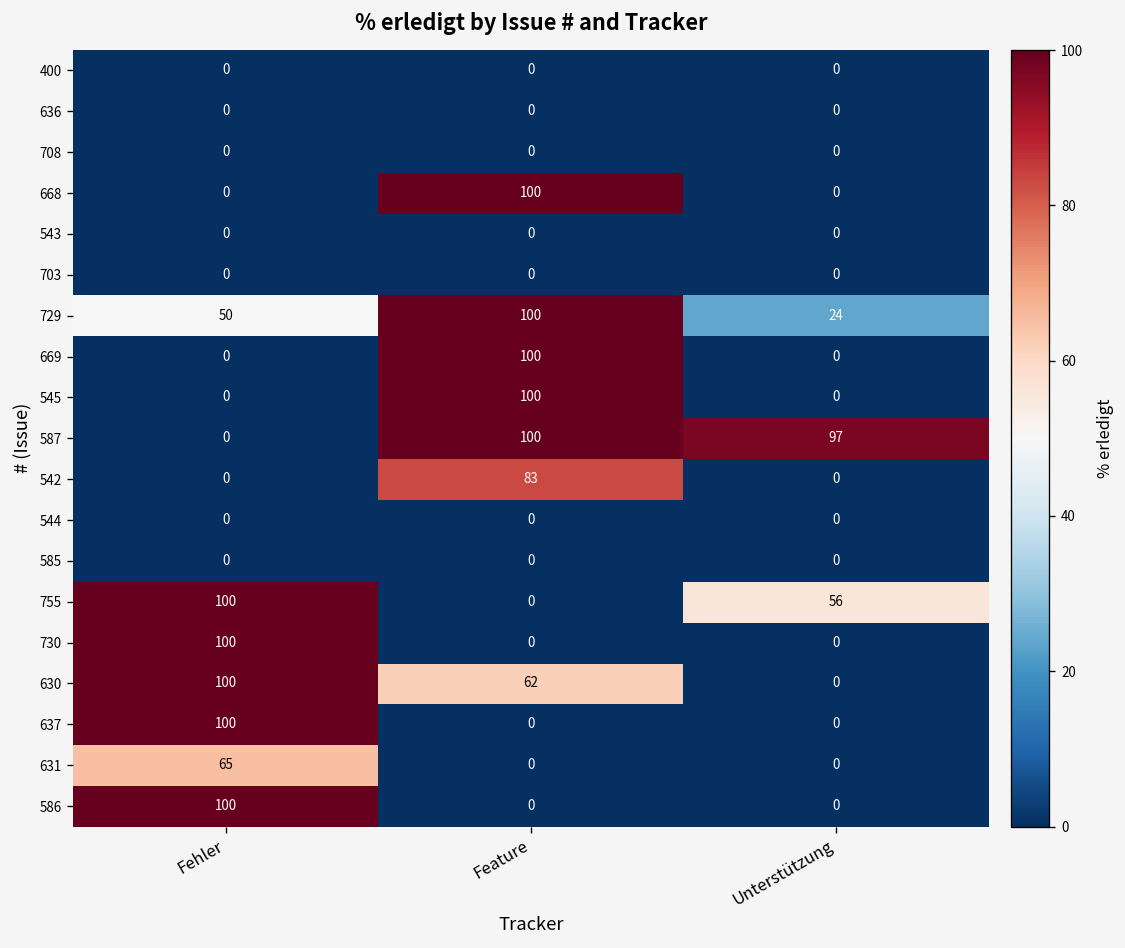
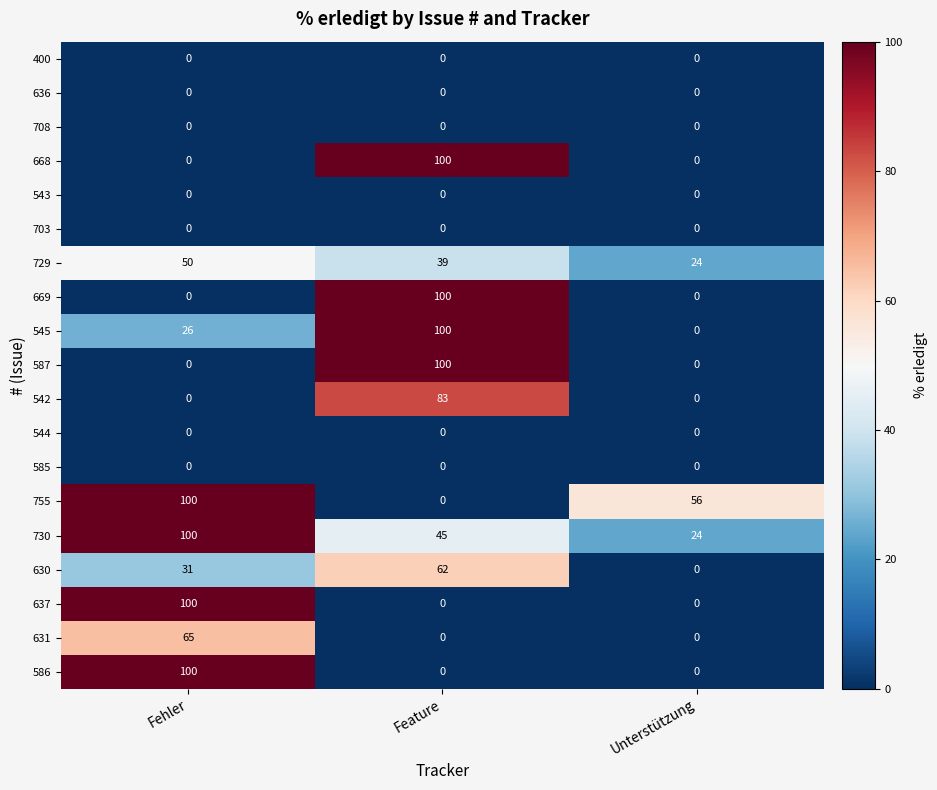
729, Feature: 100 -> 39
545, Fehler: 0 -> 26
587, Unterstützung: 97 -> 0
730, Feature: 0 -> 45
730, Unterstützung: 0 -> 24
630, Fehler: 100 -> 31
